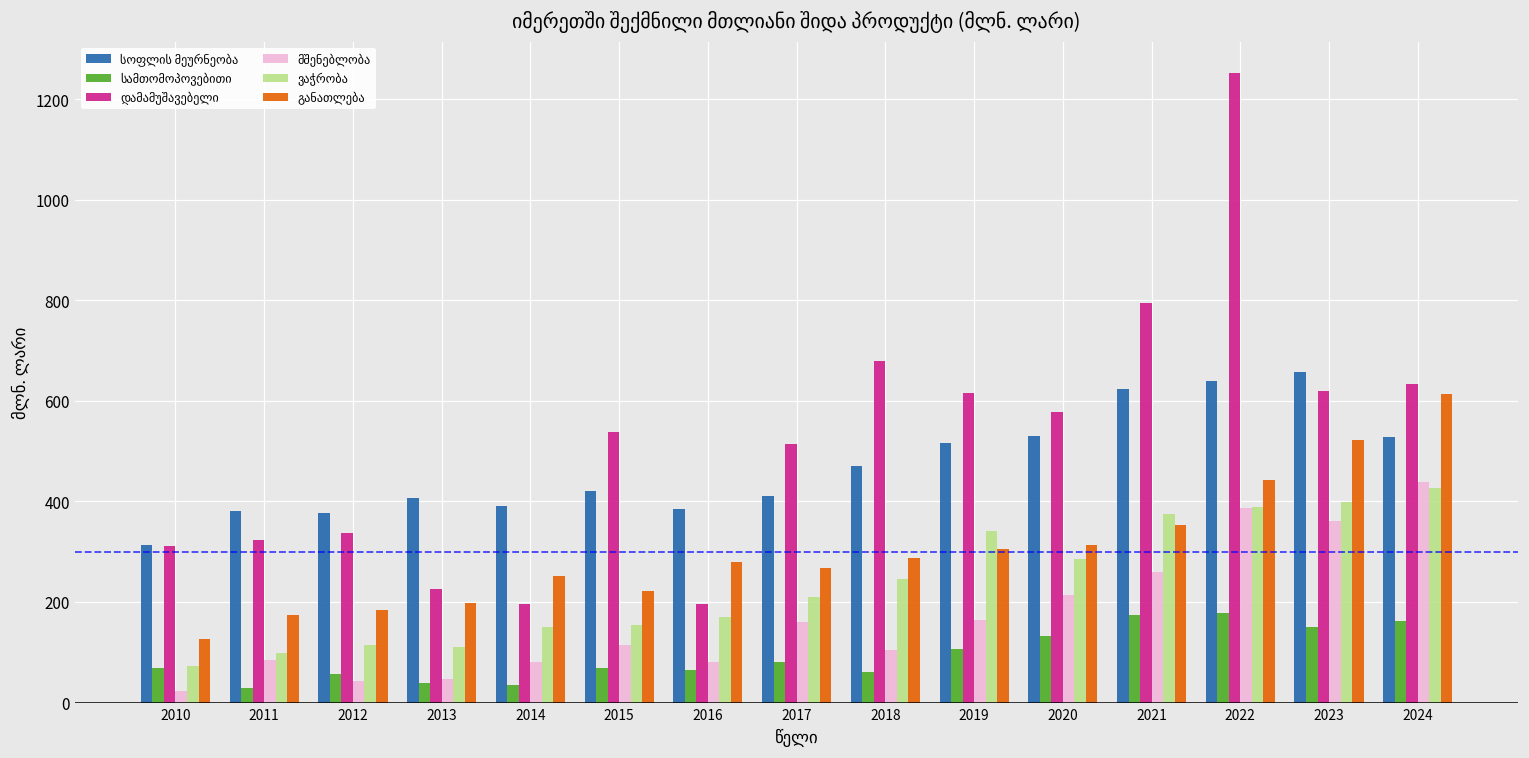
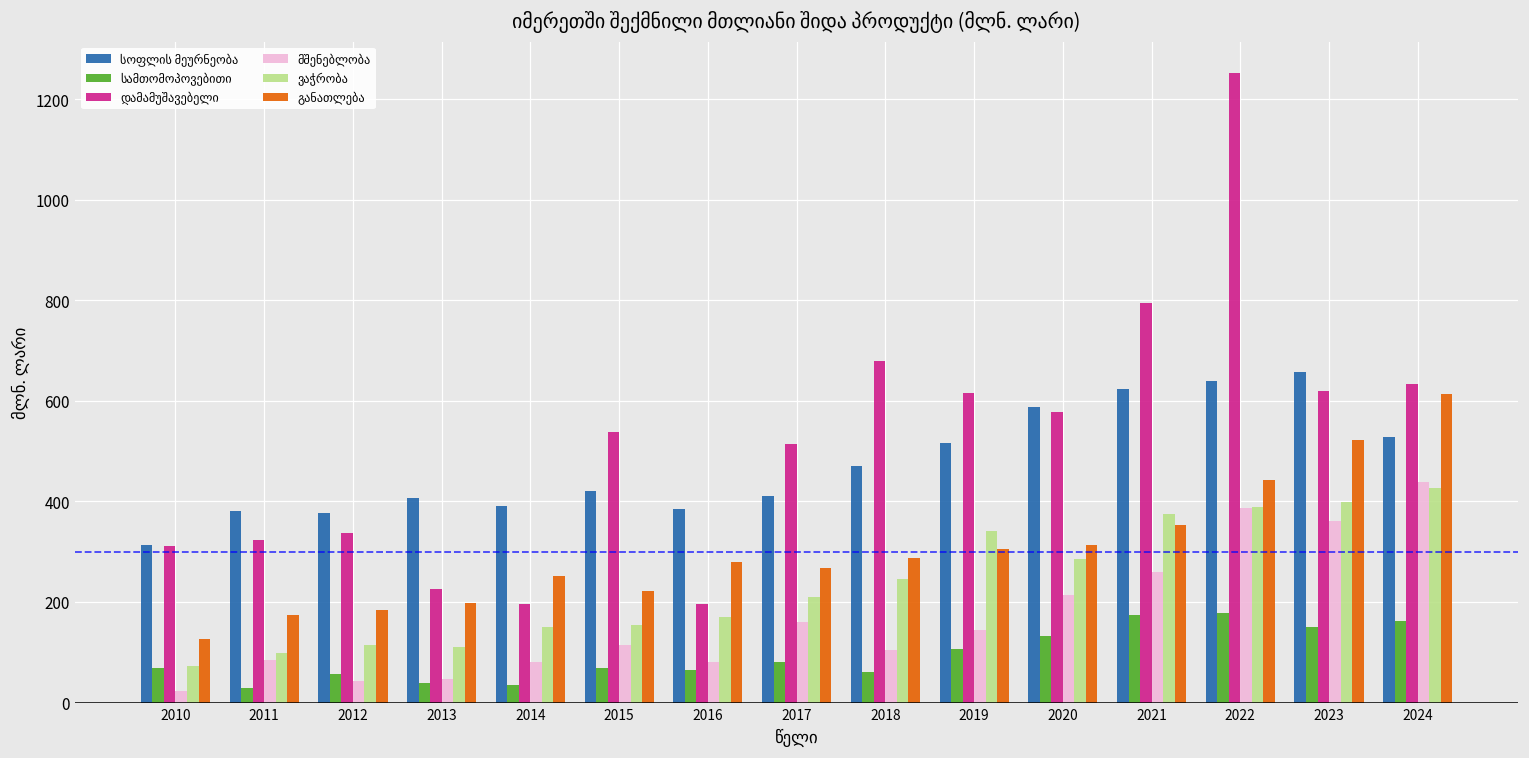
მშენებლობა, 2019: 160 -> 140
სოფლის მეურნეობა, 2020: 530 -> 590
